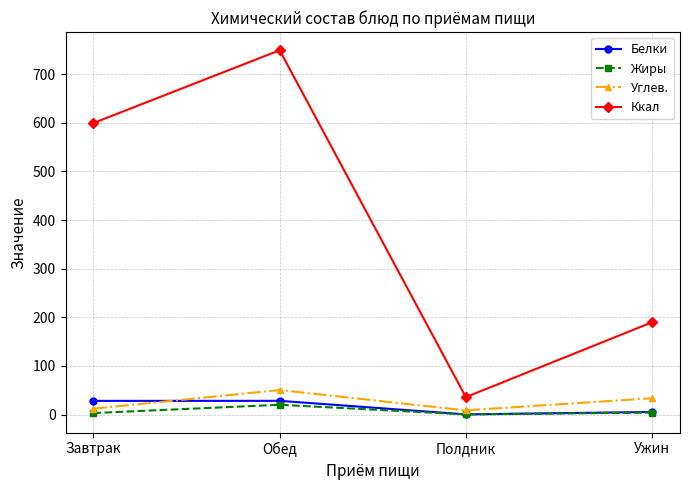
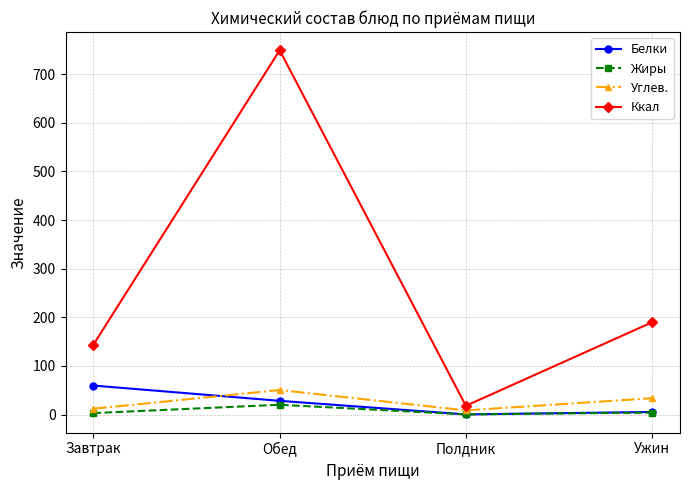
Белки, Завтрак: 30 -> 60
Ккал, Завтрак: 600 -> 140
Ккал, Полдник: 40 -> 20
